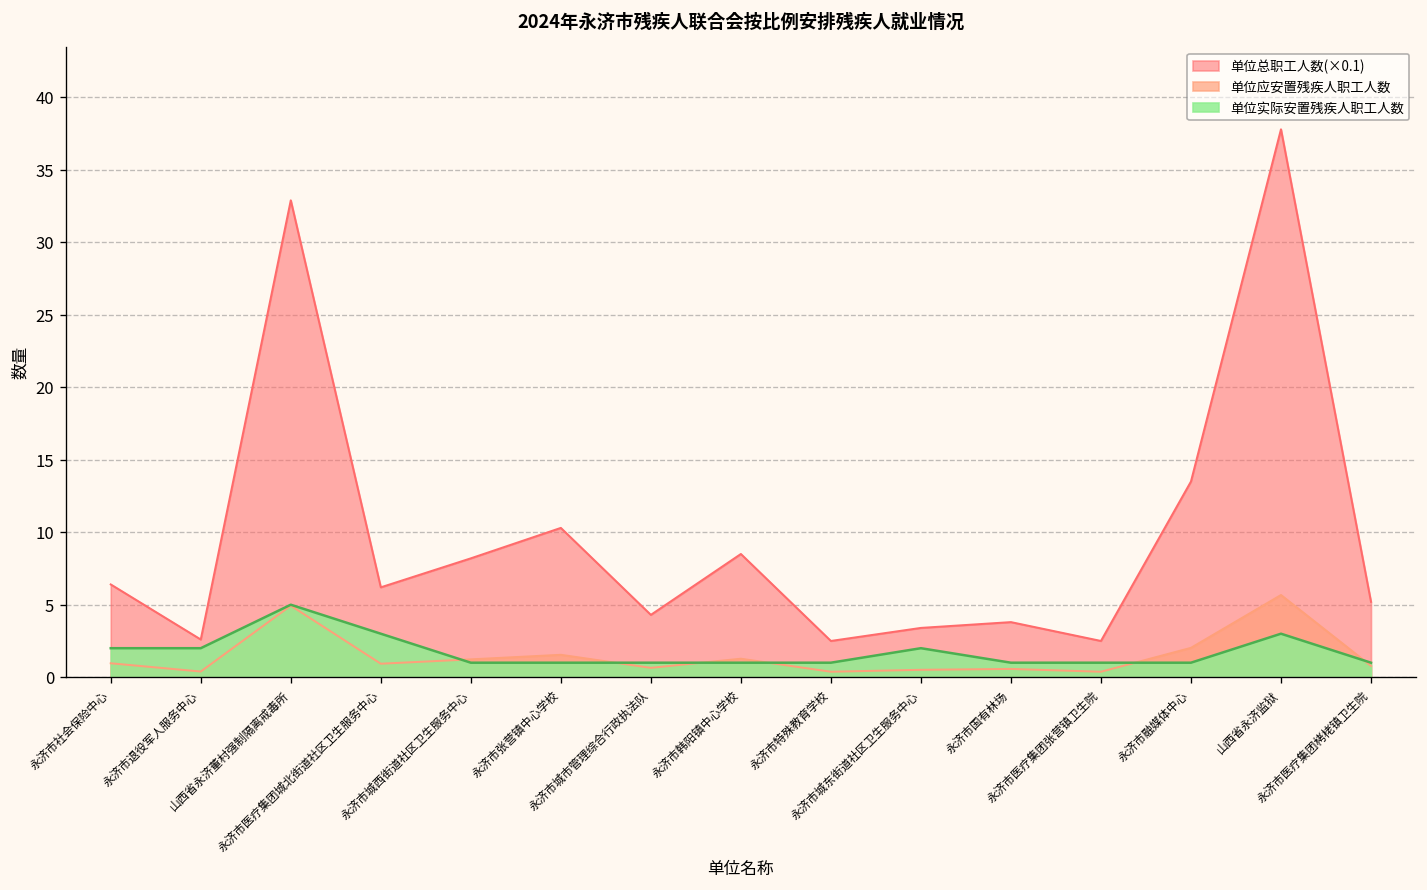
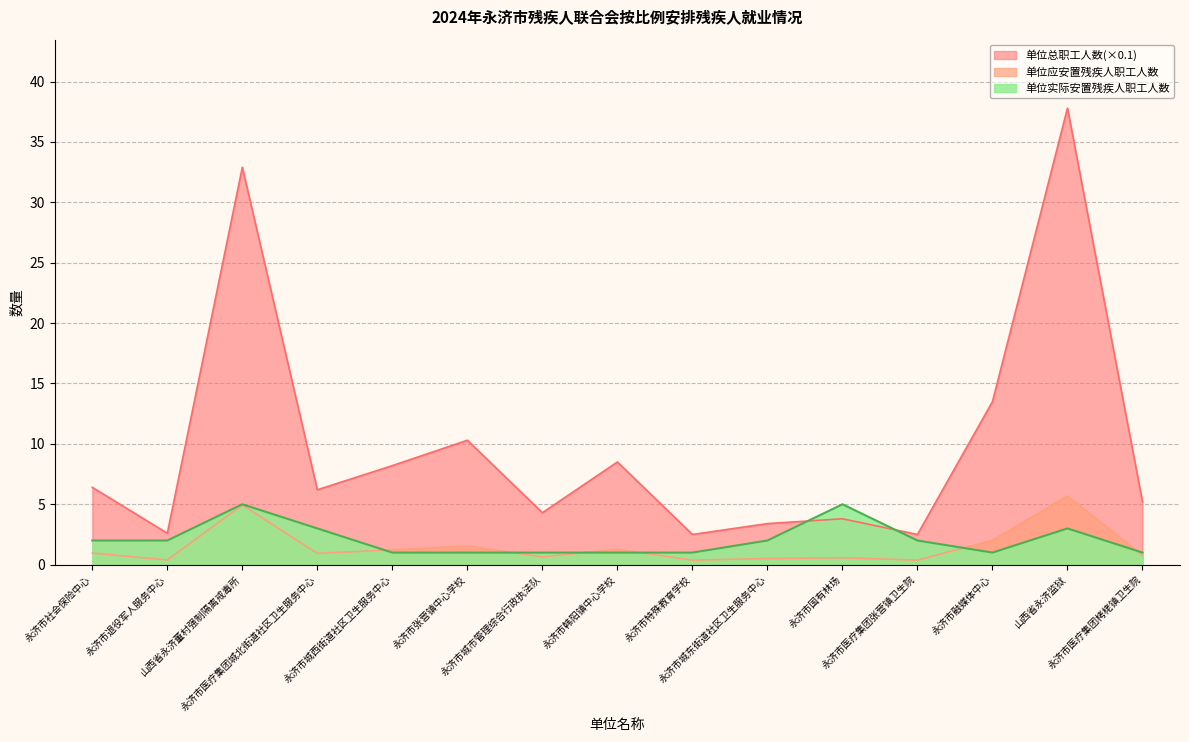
单位实际安置残疾人职工人数, 永济市国有林场: 1 -> 5
单位实际安置残疾人职工人数, 永济市医疗集团张营镇卫生院: 1 -> 2
